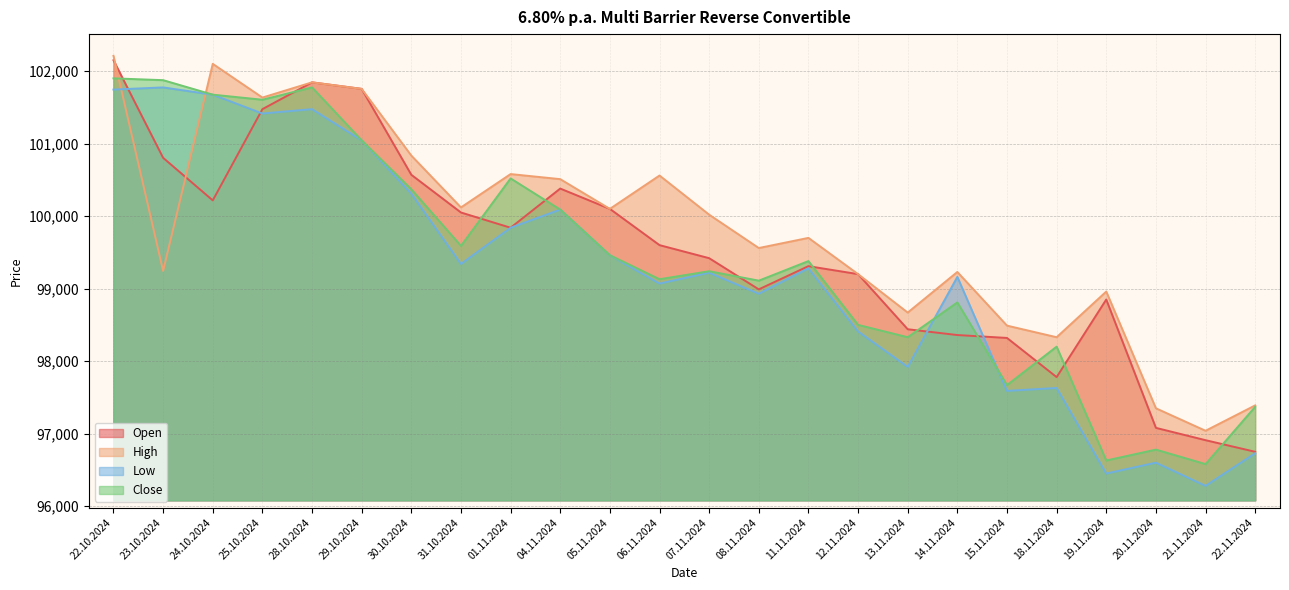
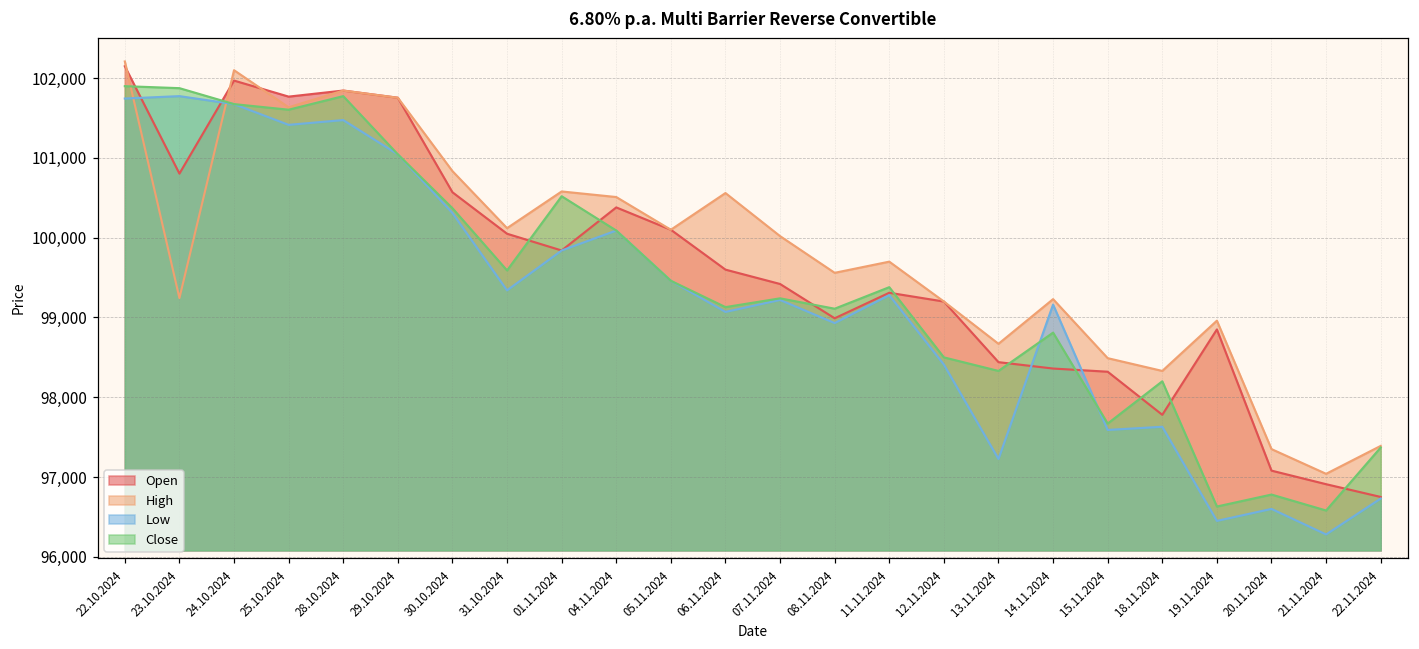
Open, 24.10.2024: 100,200 -> 102,000
Open, 25.10.2024: 101,500 -> 101,800
Low, 13.11.2024: 97,900 -> 97,200
